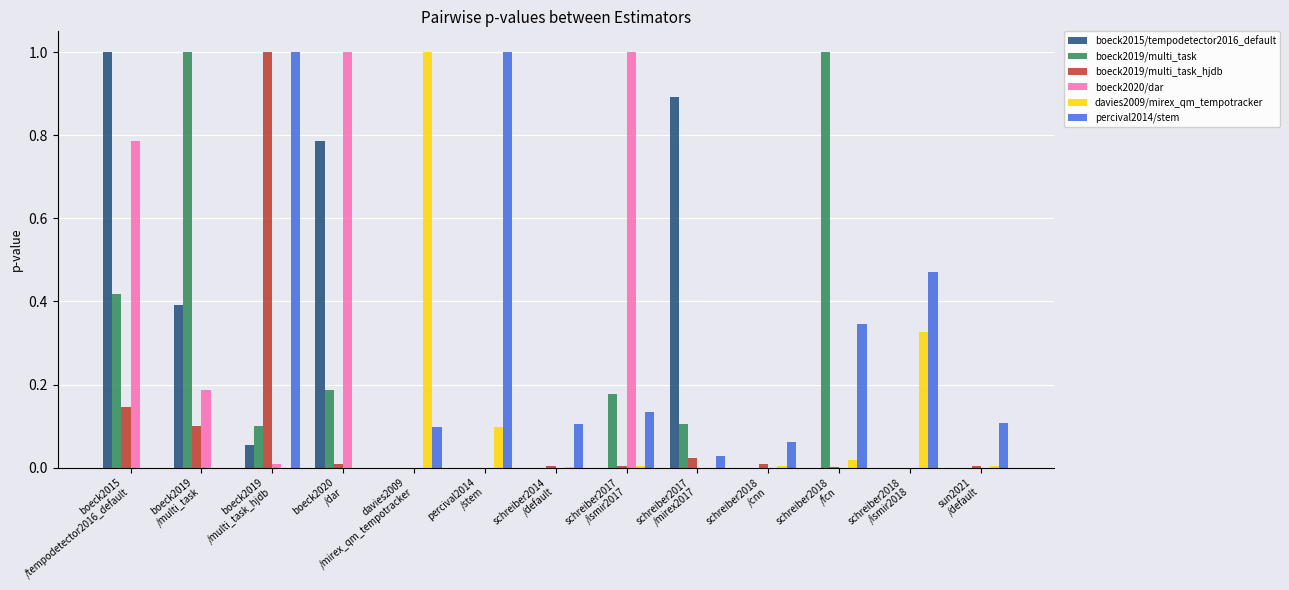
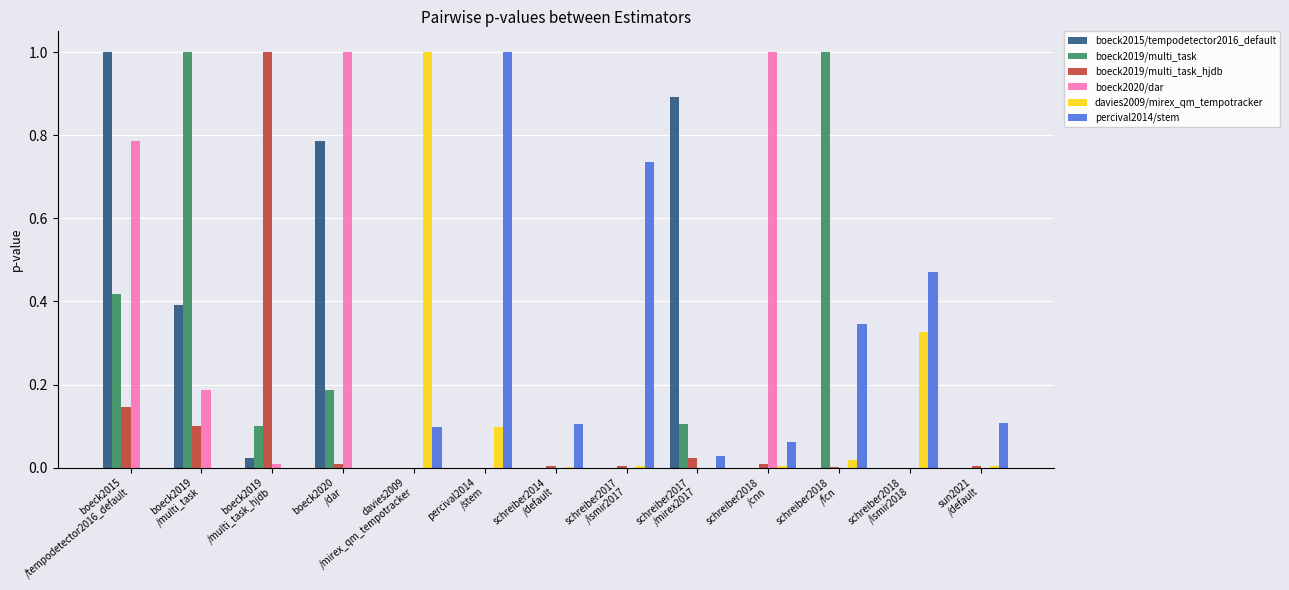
boeck2015/tempodetector2016_default, boeck2019 /multi_task_hjdb: 0.05 -> 0.02
percival2014/stem, boeck2019 /multi_task_hjdb: 1 -> 0
boeck2019/multi_task, schreiber2017 /ismir2017: 0.18 -> 0.00
boeck2020/dar, schreiber2017 /ismir2017: 1 -> 0
percival2014/stem, schreiber2017 /ismir2017: 0.14 -> 0.74
boeck2020/dar, schreiber2018 /cnn: 0 -> 1
